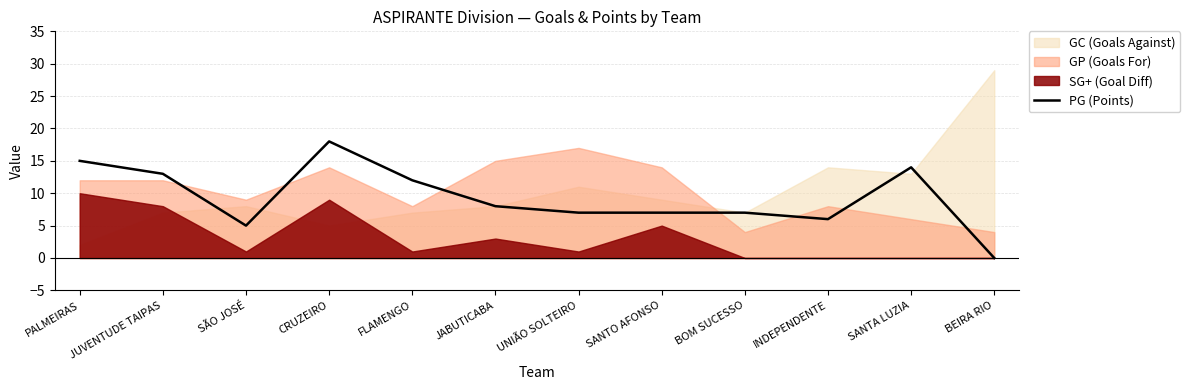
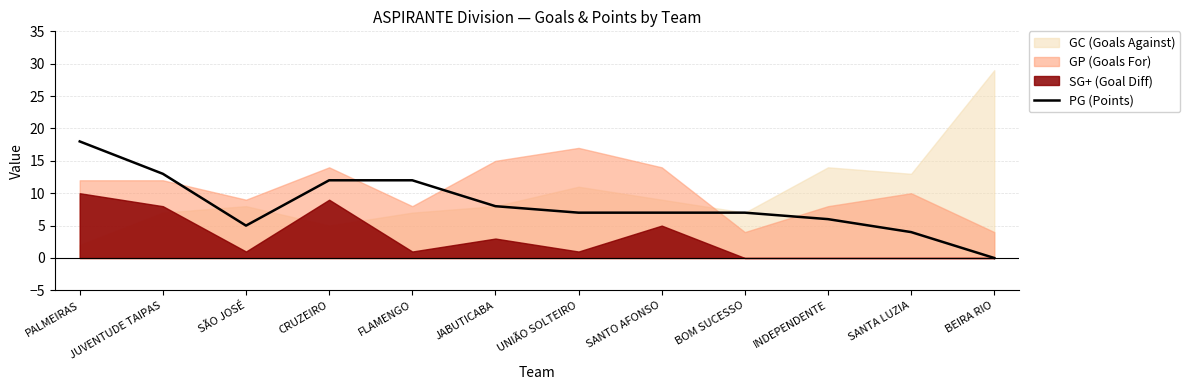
PG (Points), PALMEIRAS: 15 -> 18
PG (Points), CRUZEIRO: 18 -> 12
PG (Points), SANTA LUZIA: 14 -> 4
GP (Goals For), SANTA LUZIA: 6 -> 10
